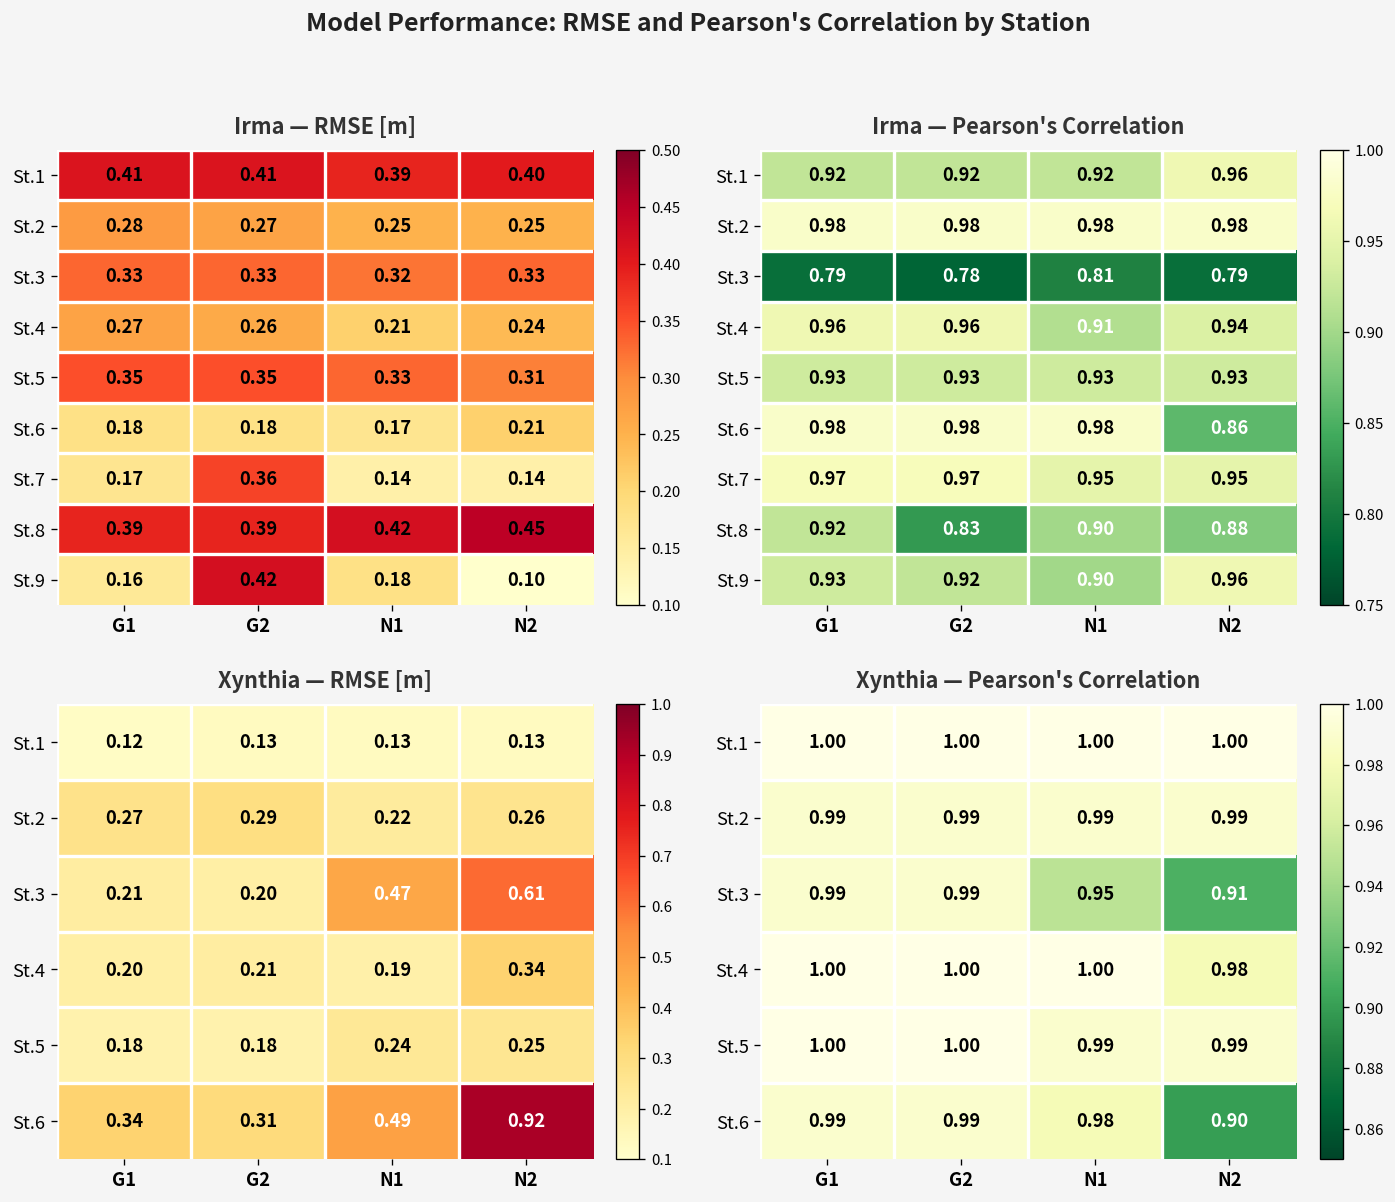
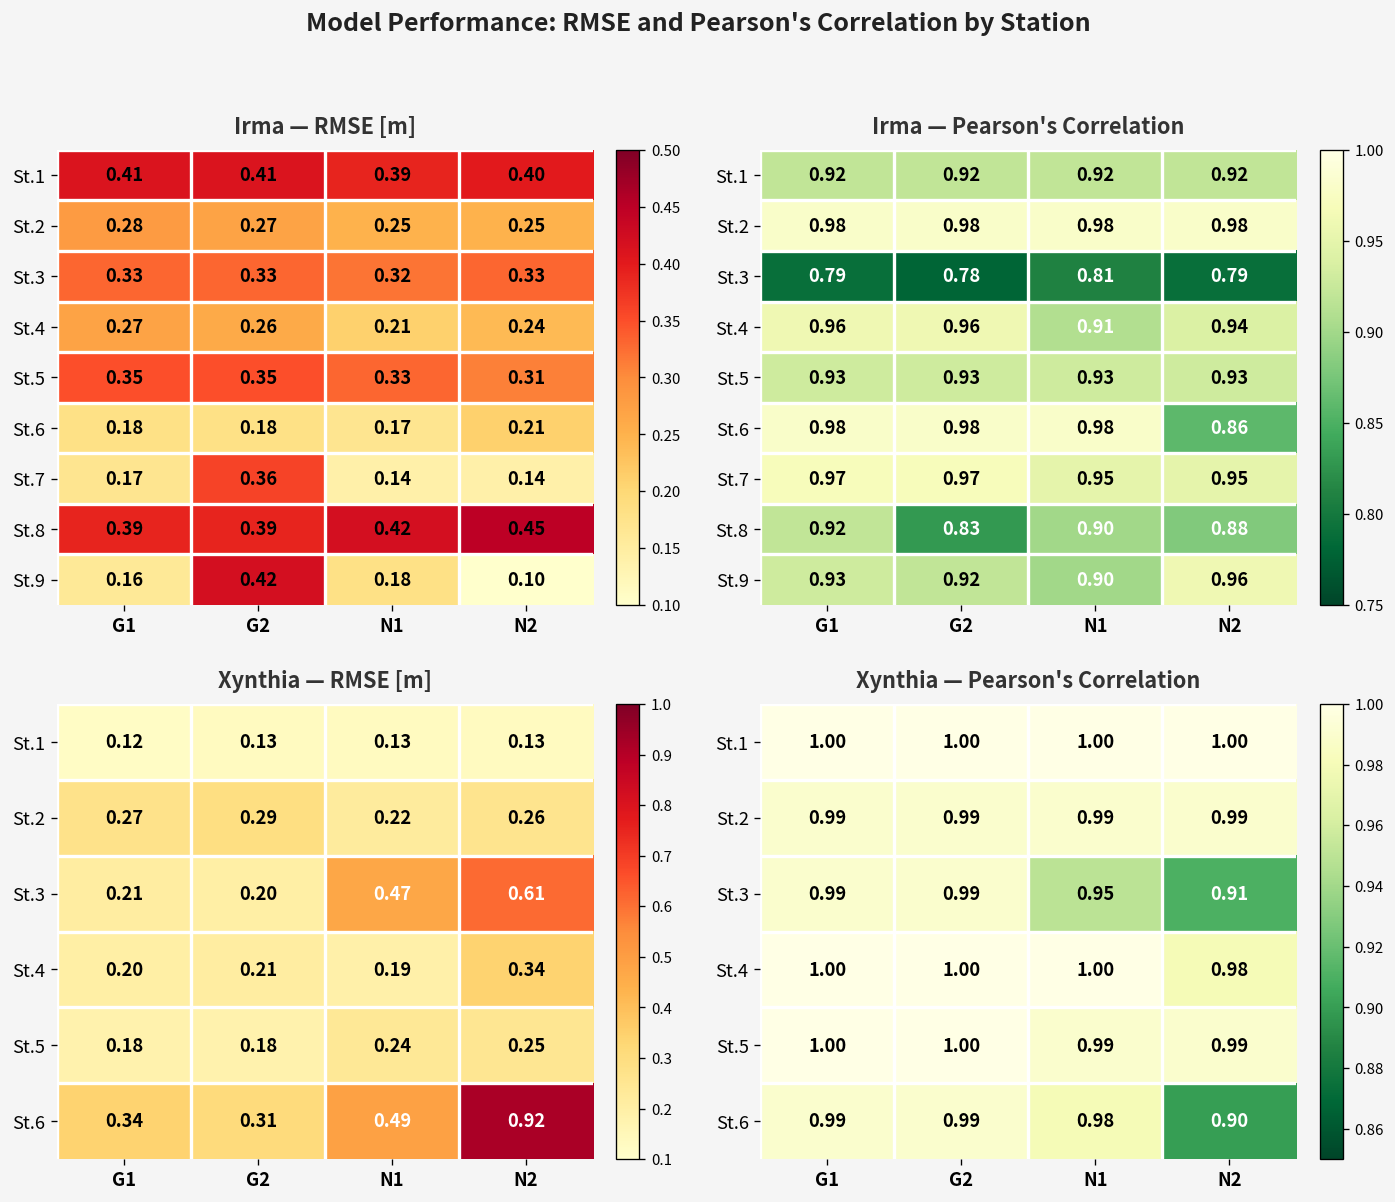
Irma — Pearson's Correlation, St.1, N2: 0.96 -> 0.92
